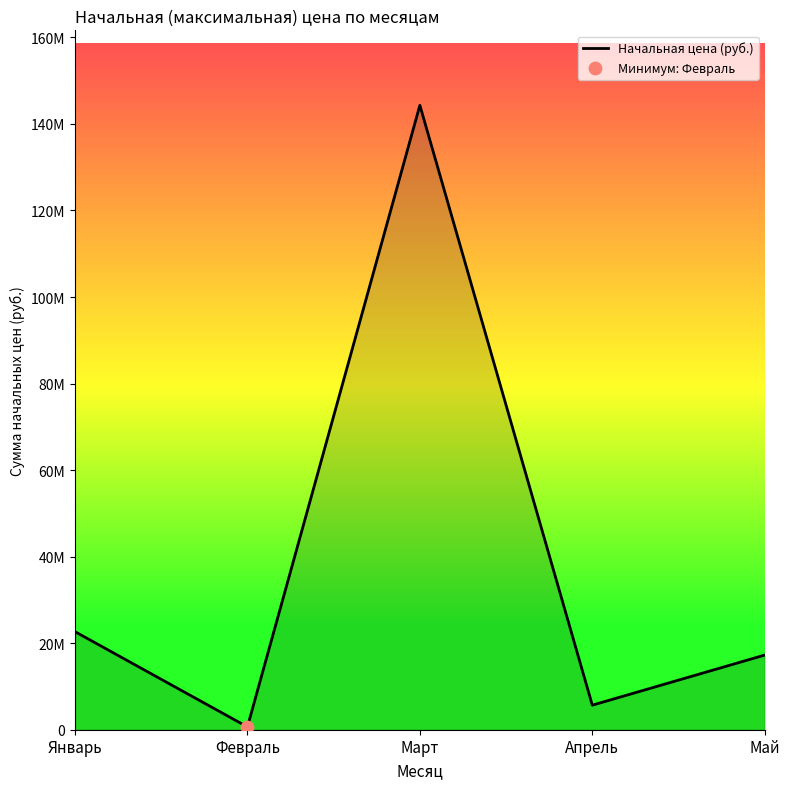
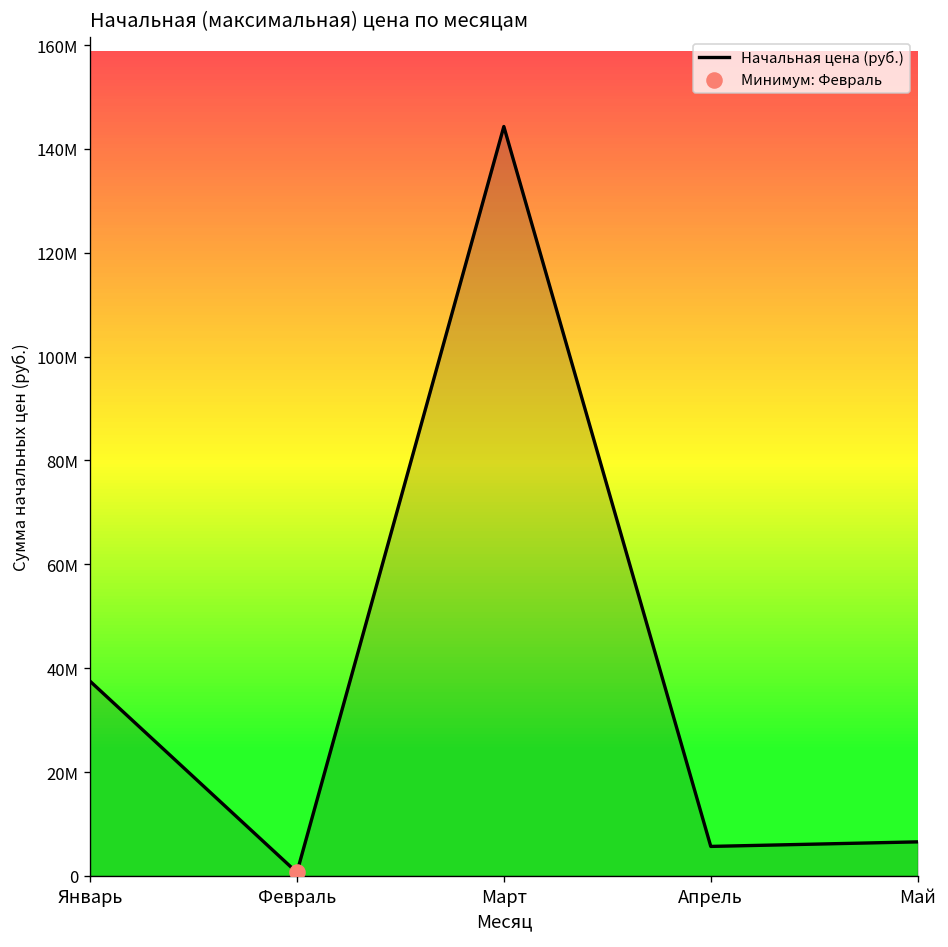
Начальная цена (руб.), Январь: 23000000 -> 38000000
Начальная цена (руб.), Май: 17000000 -> 7000000
